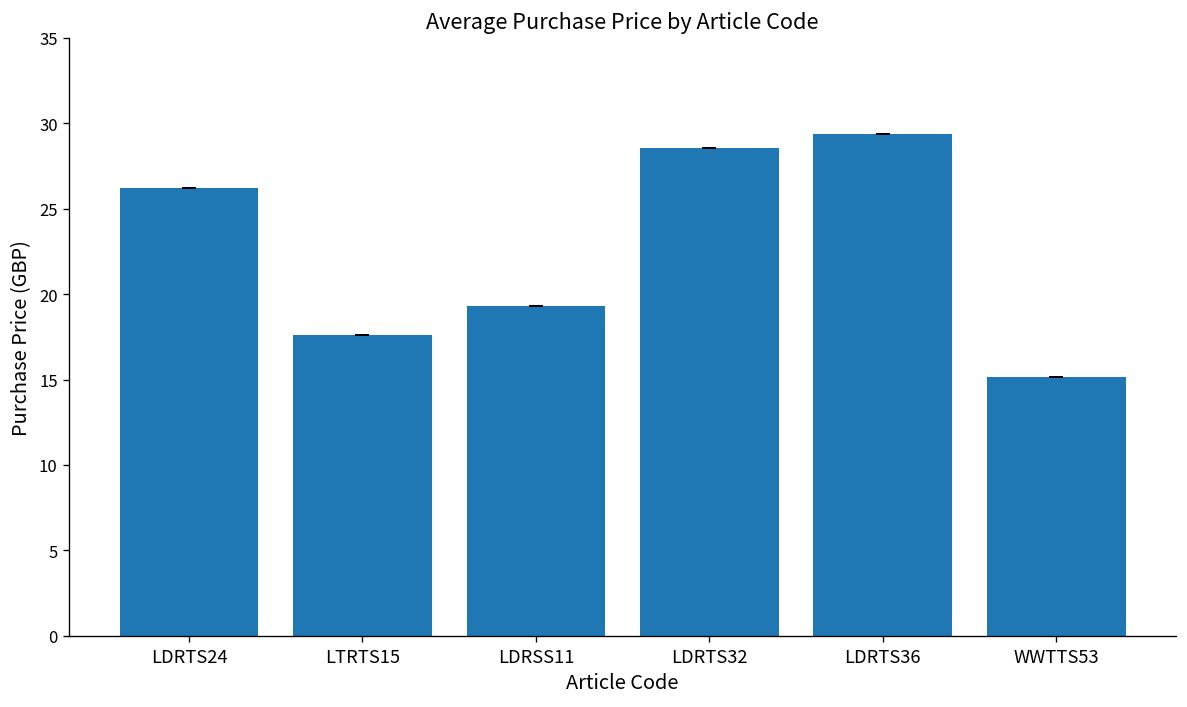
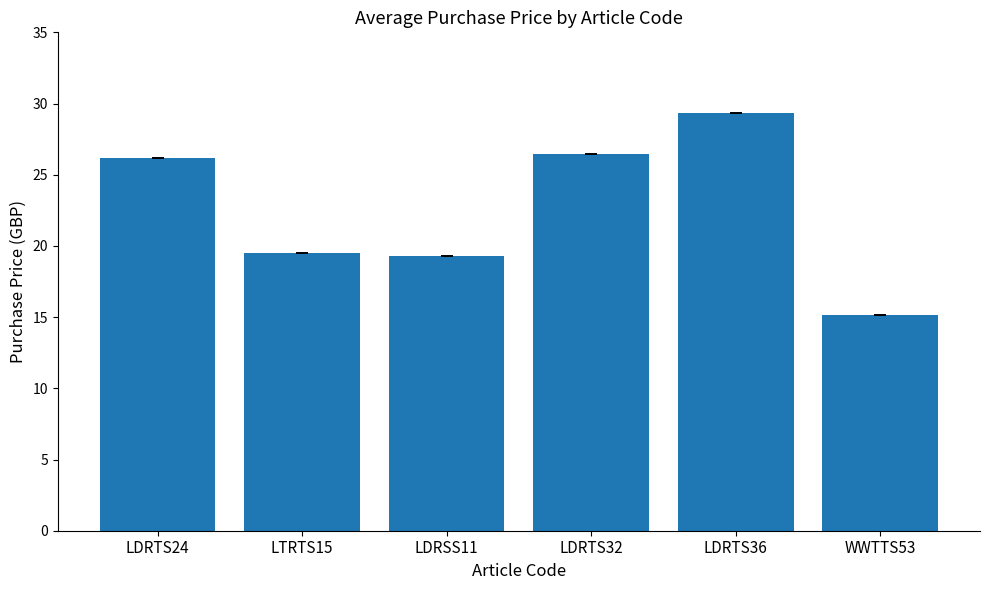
LTRTS15: 17.6 -> 19.5
LDRTS32: 28.6 -> 26.4
